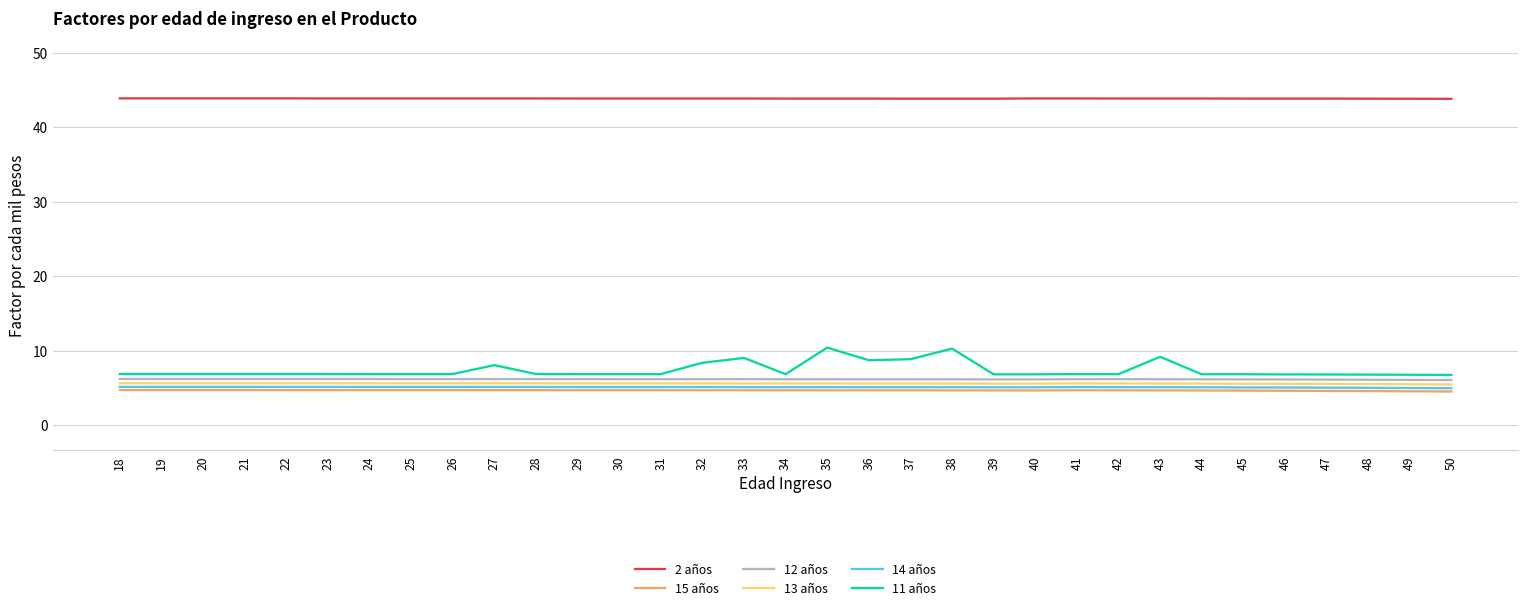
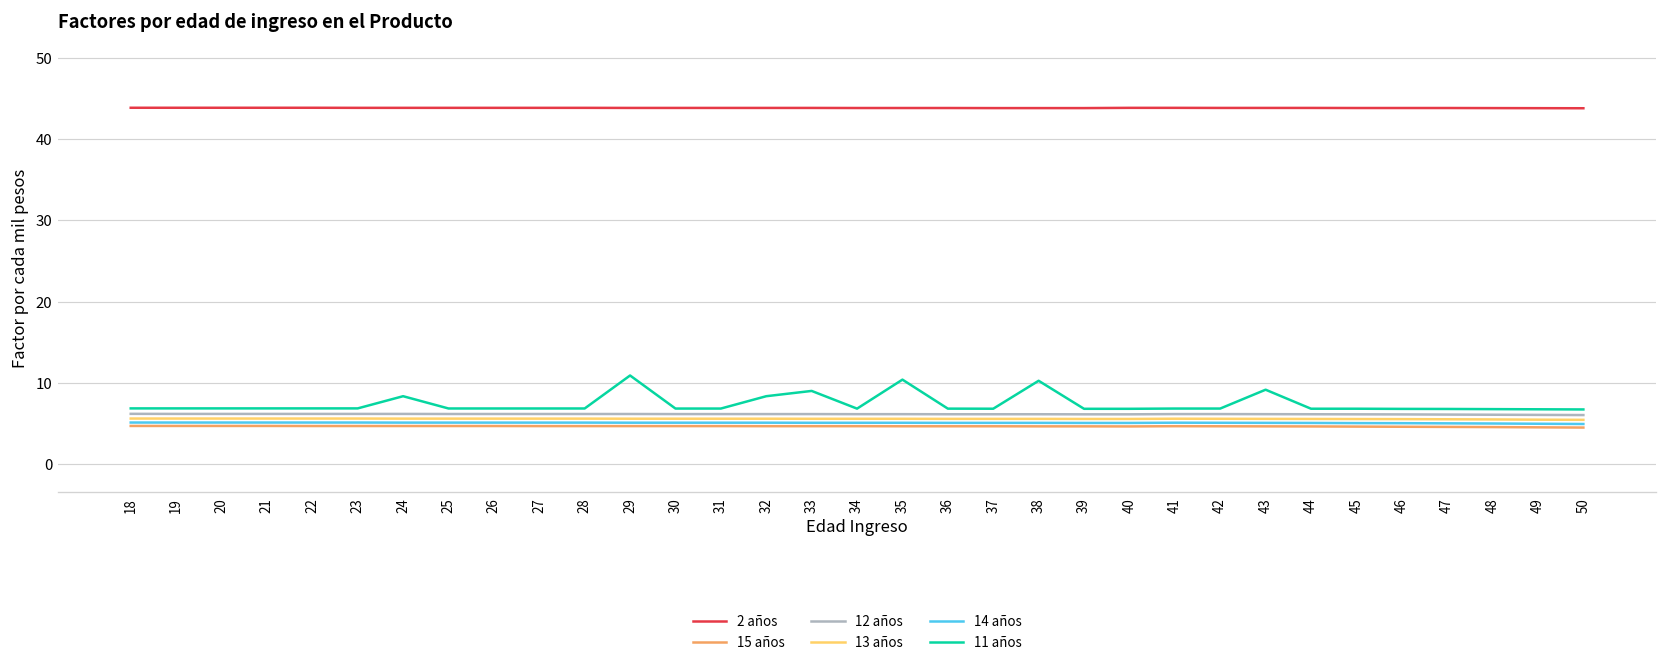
11 años, 24: 7 -> 8
11 años, 27: 8 -> 7
11 años, 29: 7 -> 11
11 años, 36: 9 -> 7
11 años, 37: 9 -> 7
